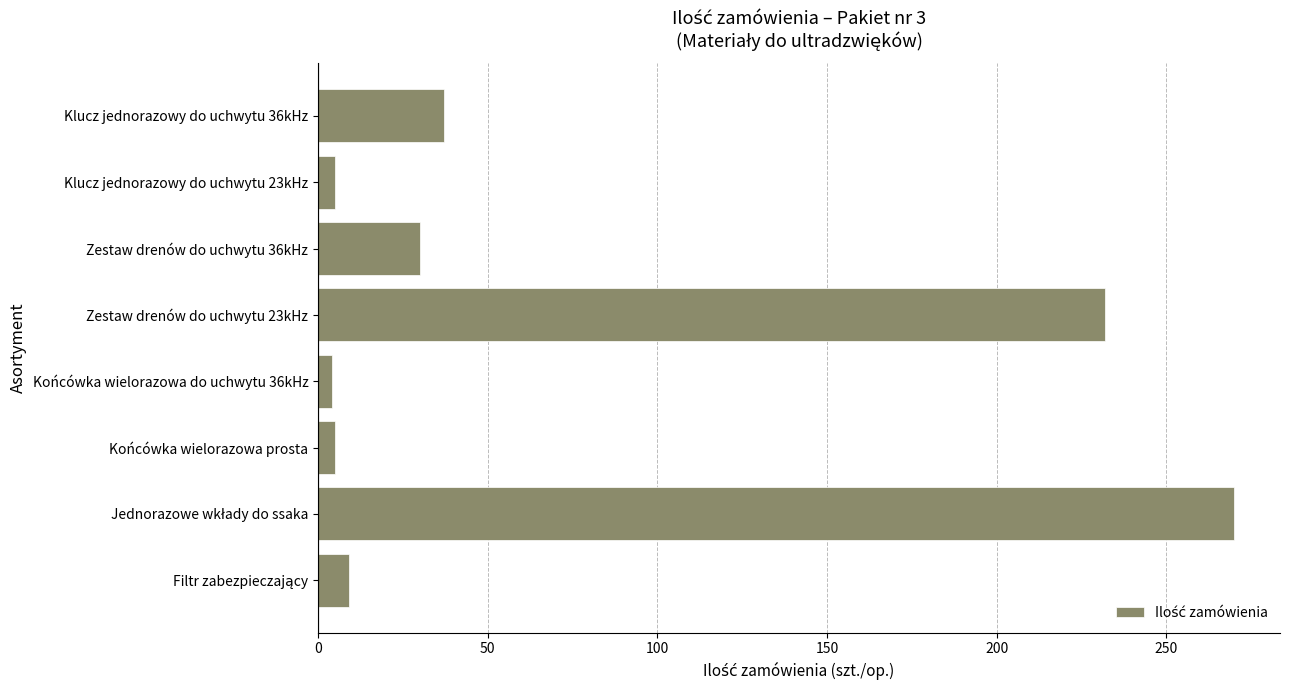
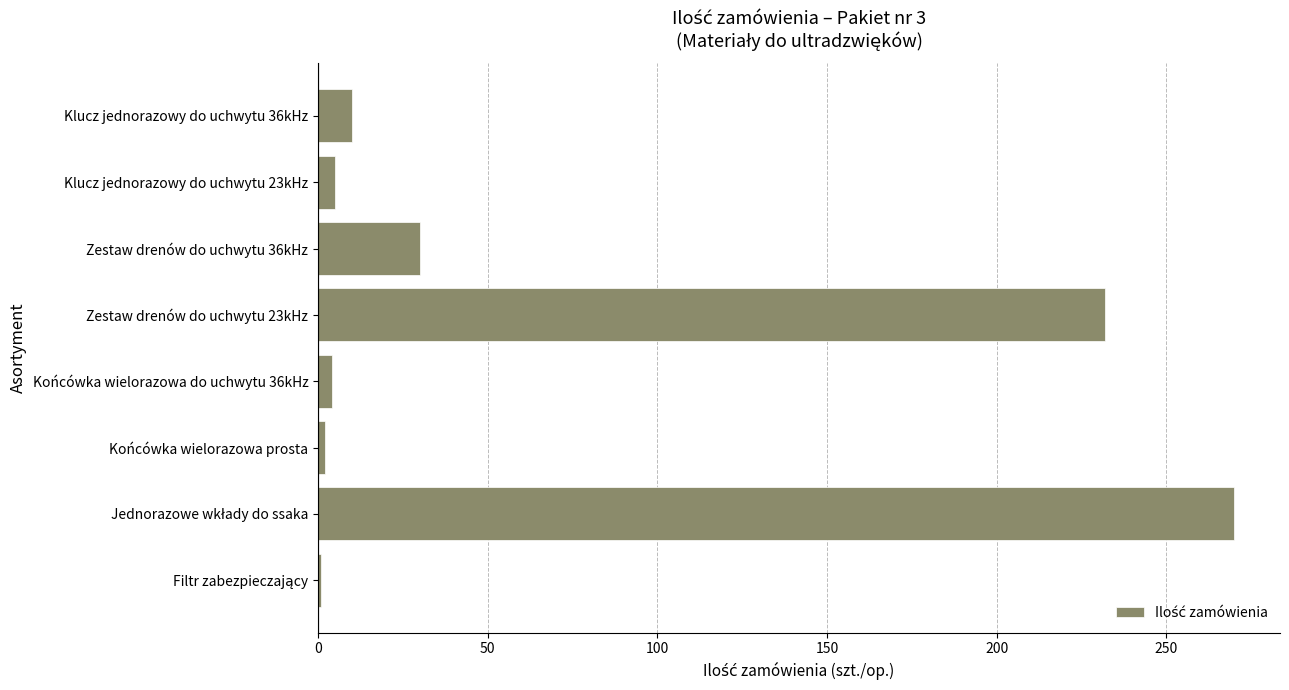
Klucz jednorazowy do uchwytu 36kHz: 37 -> 10
Końcówka wielorazowa prosta: 5 -> 2
Filtr zabezpieczający: 9 -> 1
